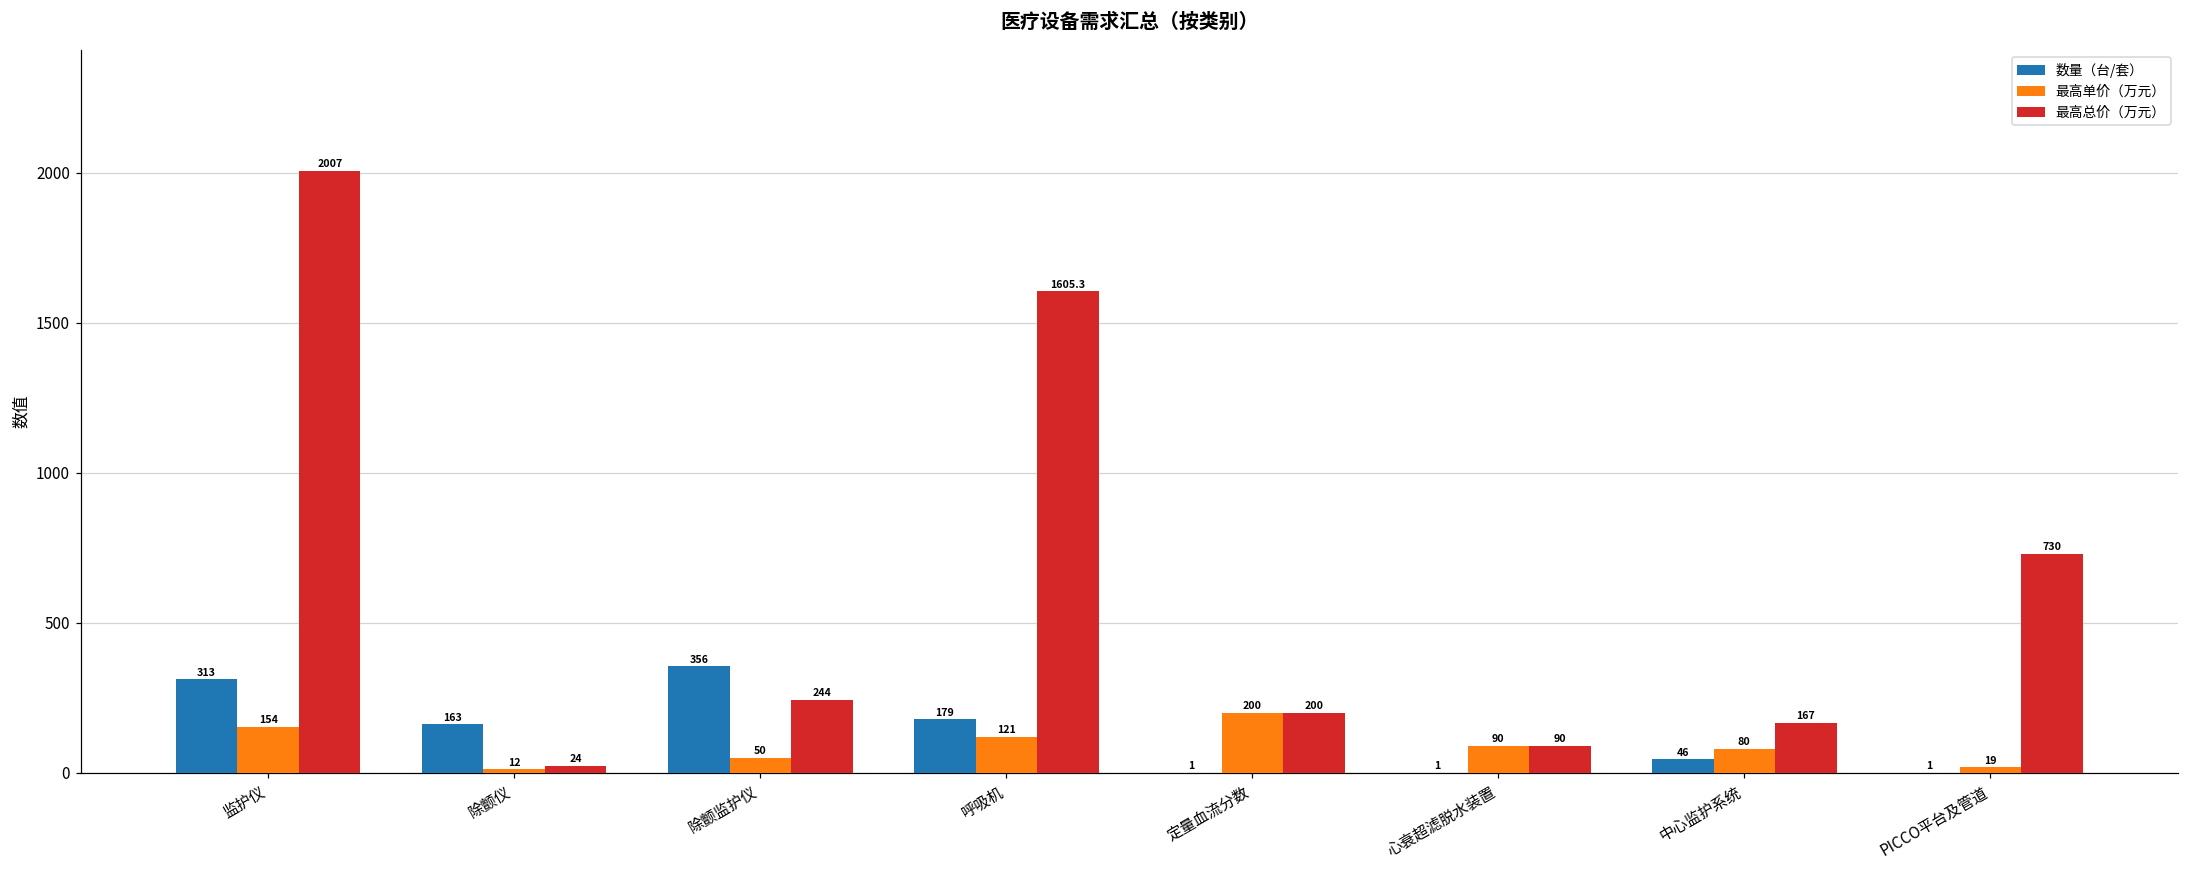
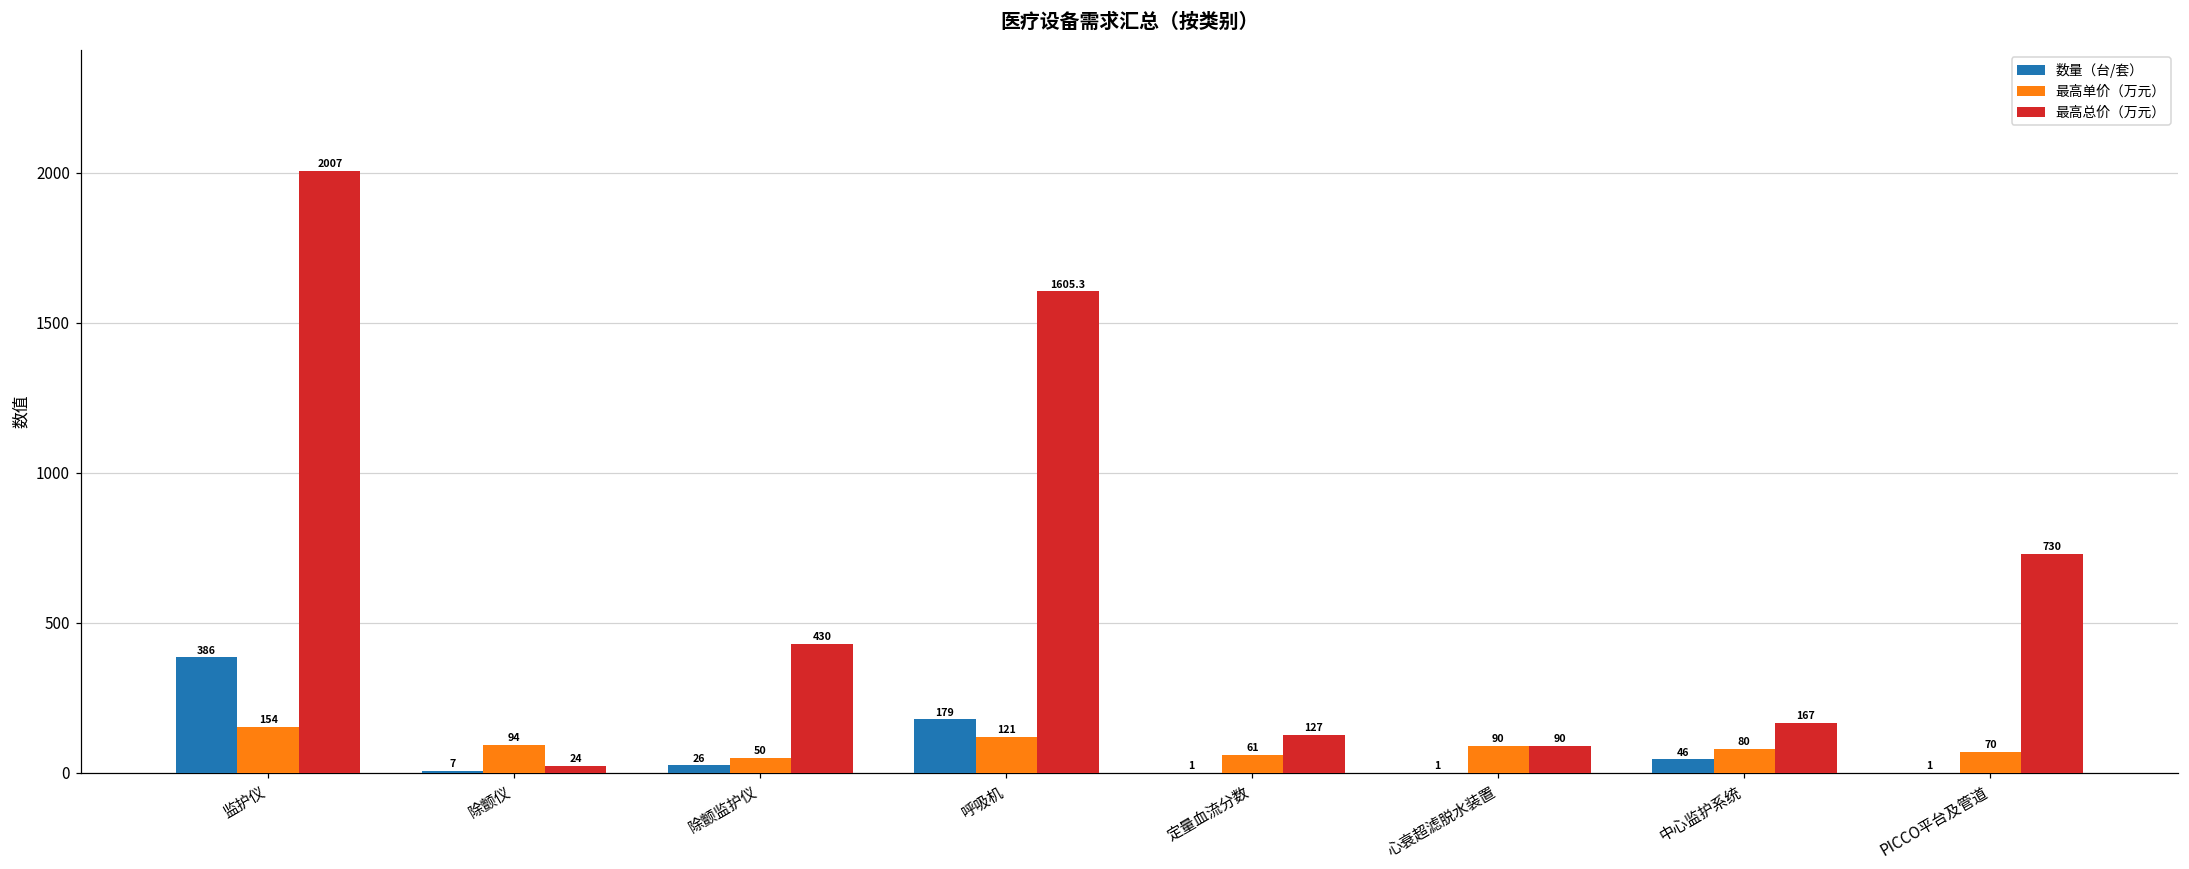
数量（台/套）, 监护仪: 313 -> 386
数量（台/套）, 除颤仪: 163 -> 7
最高单价（万元）, 除颤仪: 12 -> 94
数量（台/套）, 除颤监护仪: 356 -> 26
最高总价（万元）, 除颤监护仪: 244 -> 430
最高单价（万元）, 定量血流分数: 200 -> 61
最高总价（万元）, 定量血流分数: 200 -> 127
最高单价（万元）, PICCO平台及管道: 19 -> 70
